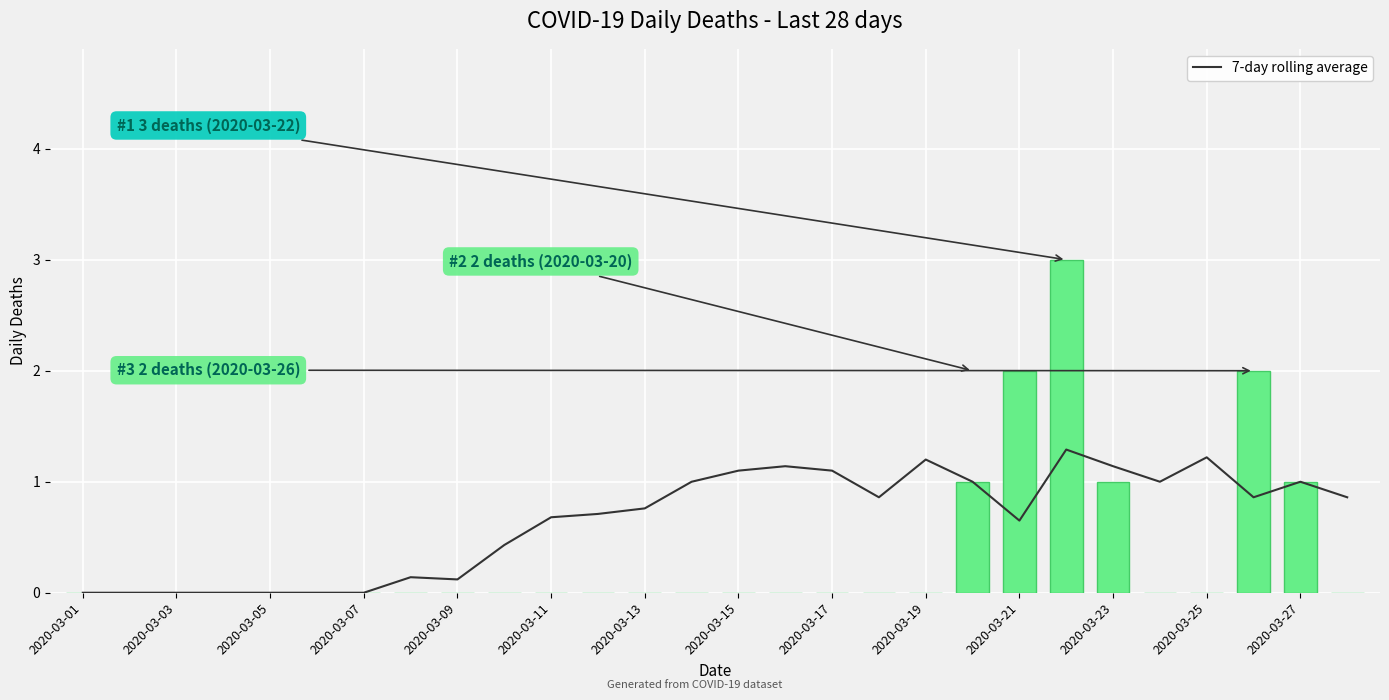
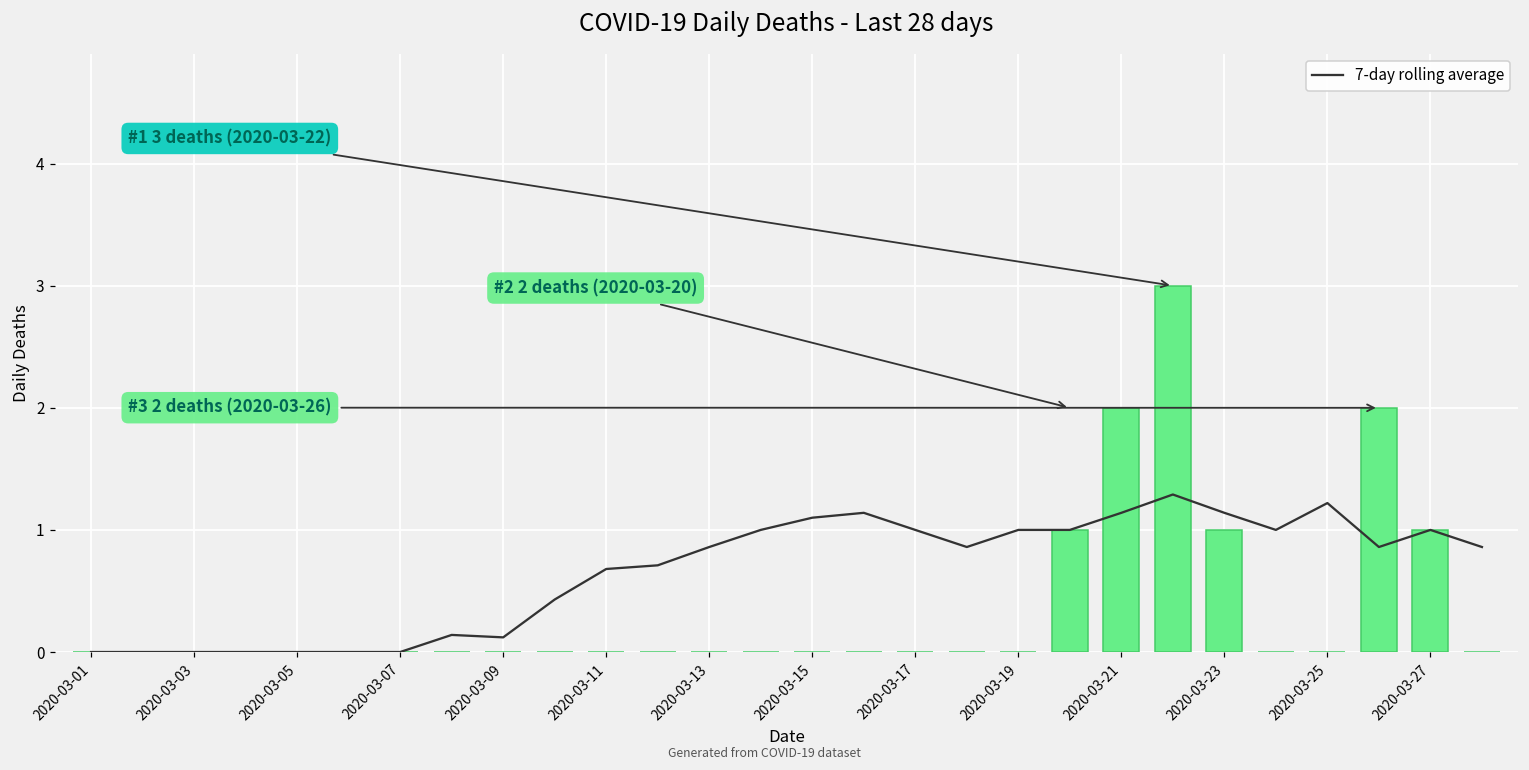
7-day rolling average, 2020-03-13: 0.76 -> 0.86
7-day rolling average, 2020-03-17: 1.1 -> 1.0
7-day rolling average, 2020-03-19: 1.2 -> 1.0
7-day rolling average, 2020-03-21: 0.65 -> 1.14
